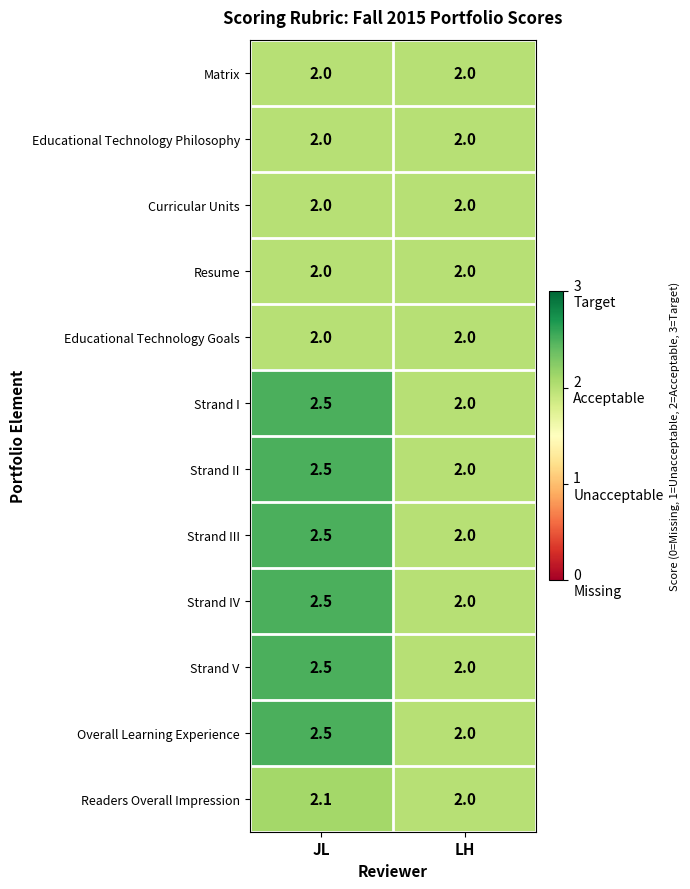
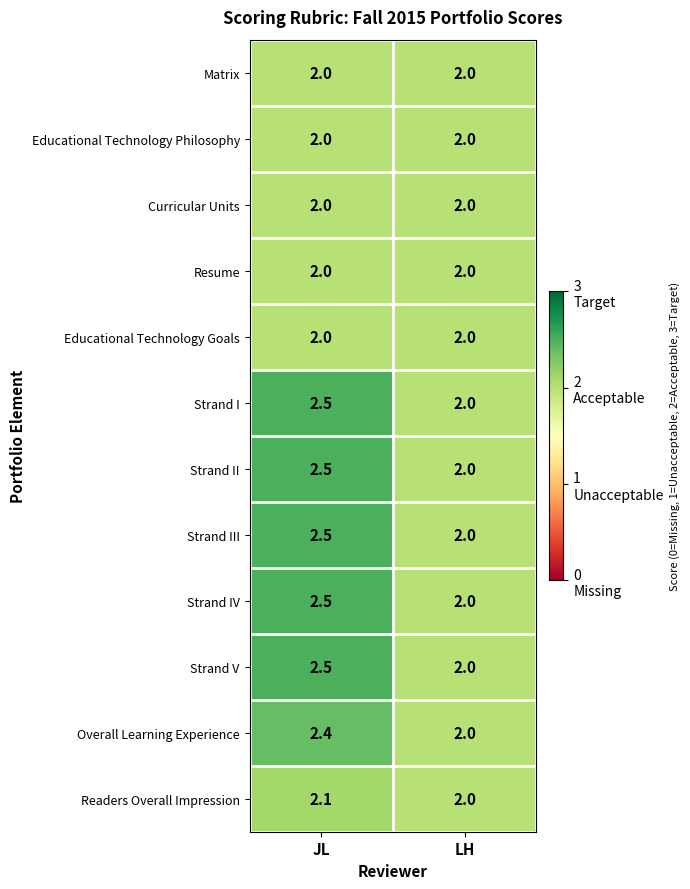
Overall Learning Experience, JL: 2.5 -> 2.4
